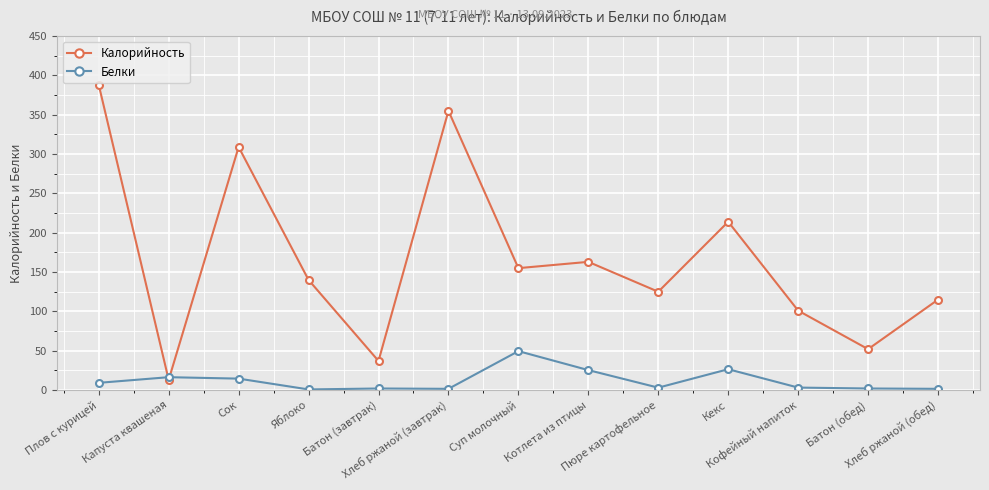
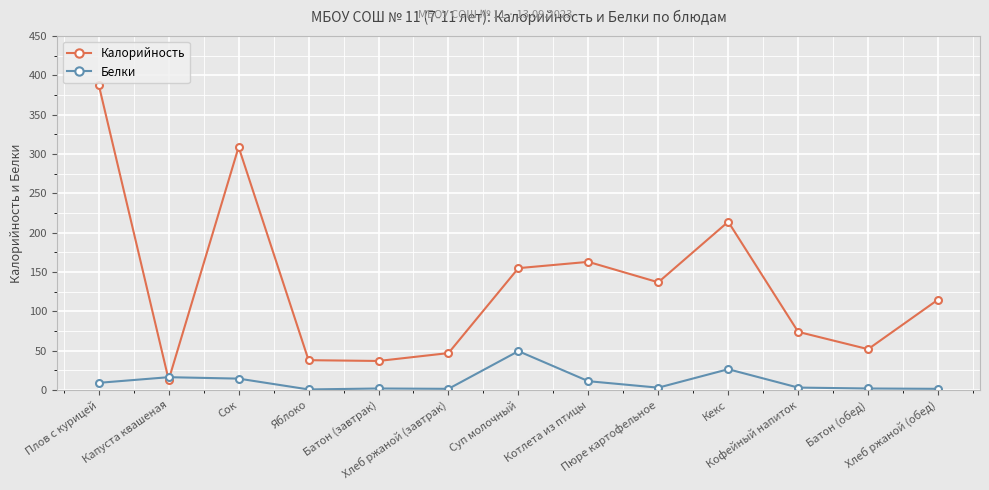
Калорийность, Яблоко: 140 -> 40
Калорийность, Хлеб ржаной (завтрак): 360 -> 50
Белки, Котлета из птицы: 30 -> 10
Калорийность, Пюре картофельное: 130 -> 140
Калорийность, Кофейный напиток: 100 -> 70
